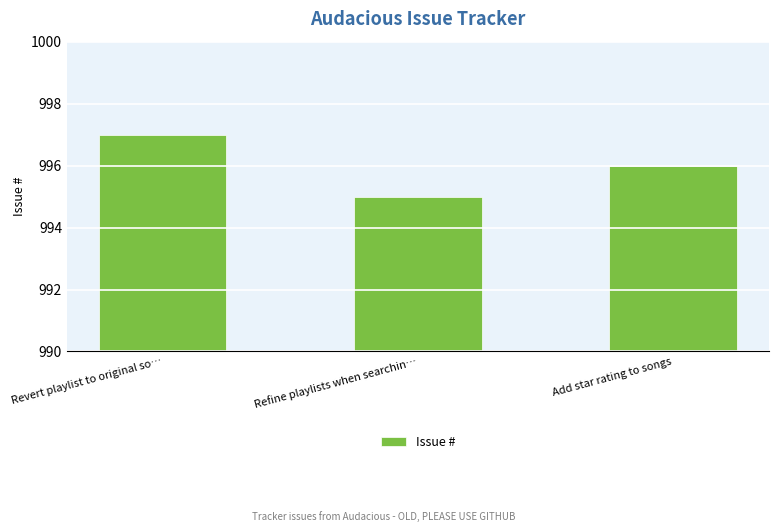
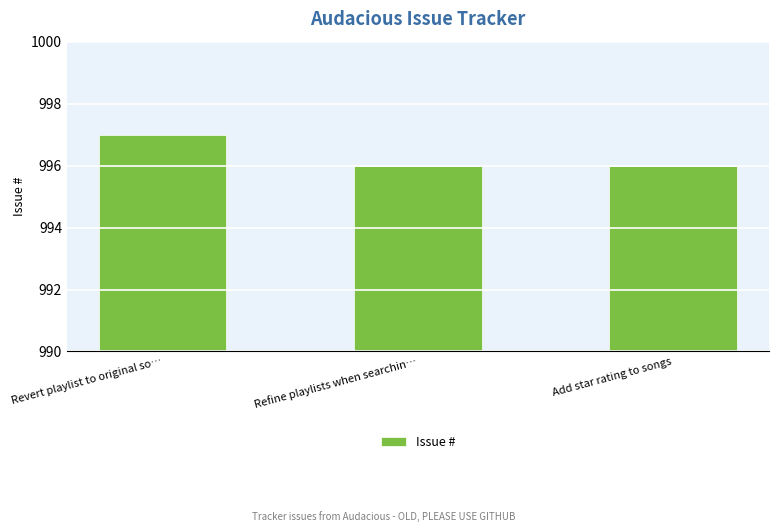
Refine playlists when searchin…: 995 -> 996
